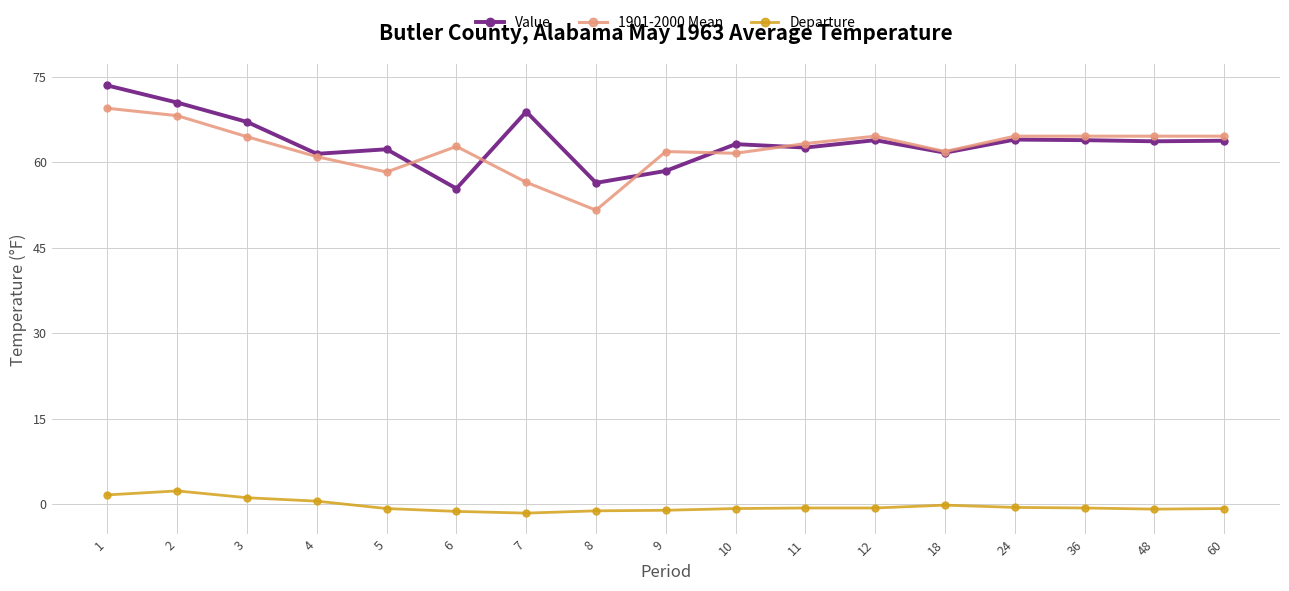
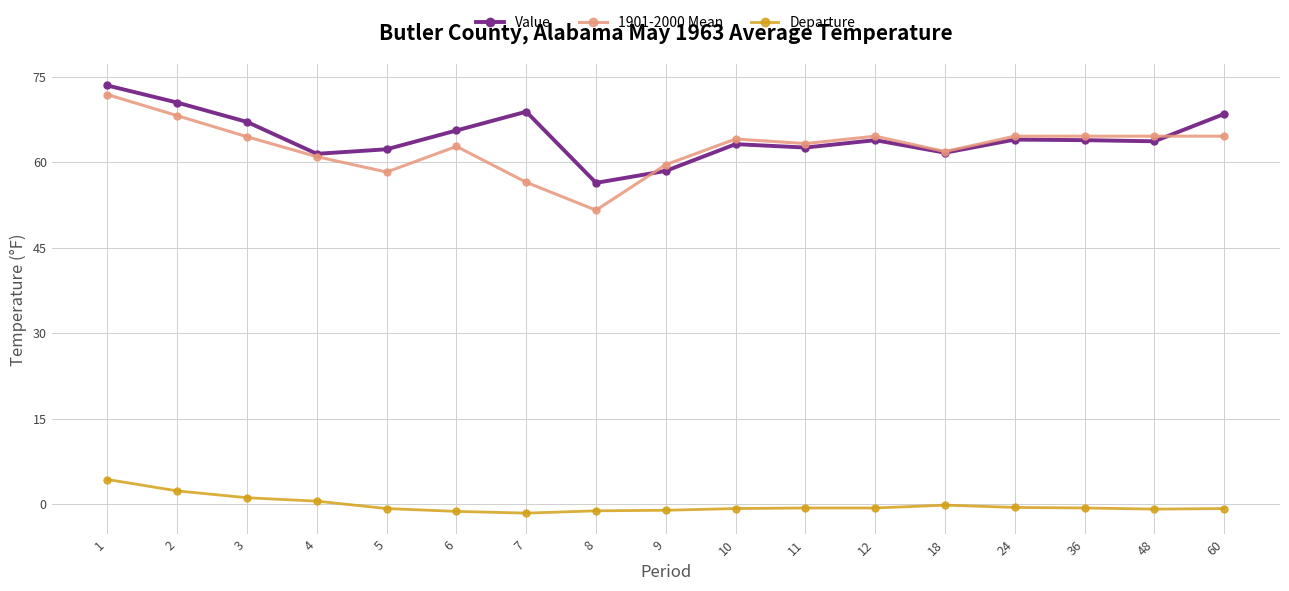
1901-2000 Mean, 1: 70 -> 72
Departure, 1: 2 -> 4
Value, 6: 55 -> 66
1901-2000 Mean, 9: 62 -> 60
1901-2000 Mean, 10: 62 -> 64
Value, 60: 64 -> 69
